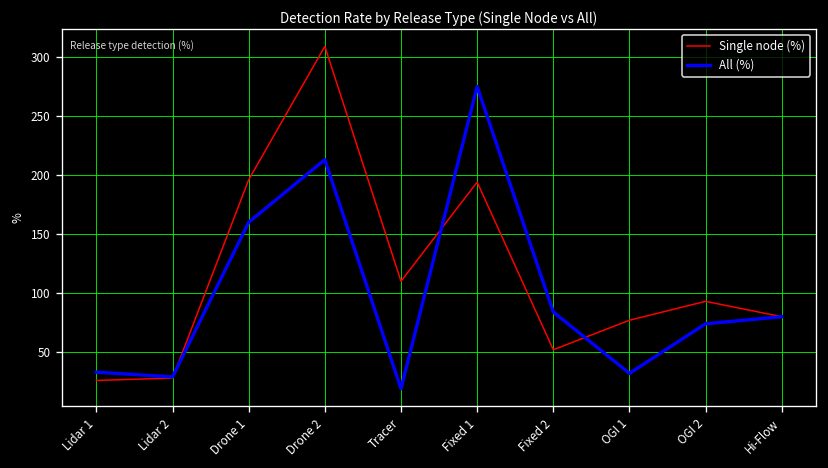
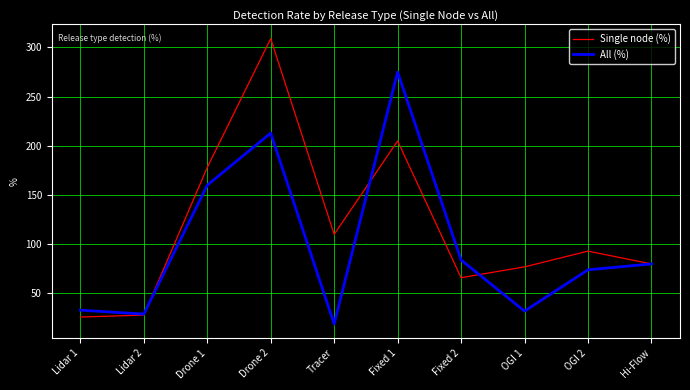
Single node (%), Drone 1: 200 -> 180
Single node (%), Fixed 1: 190 -> 210
Single node (%), Fixed 2: 50 -> 70
